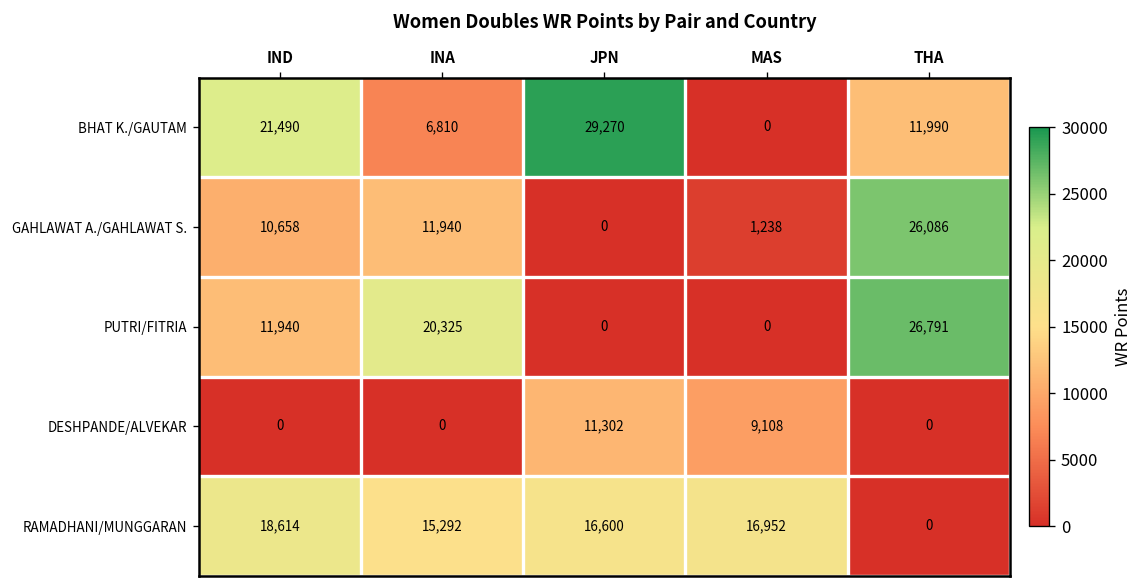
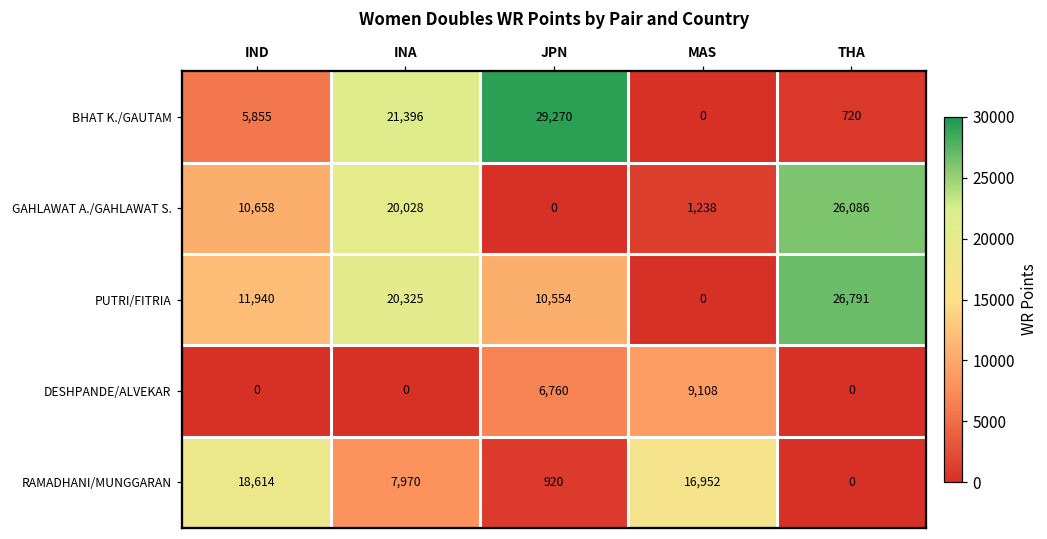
BHAT K./GAUTAM, IND: 21,490 -> 5,855
BHAT K./GAUTAM, INA: 6,810 -> 21,396
BHAT K./GAUTAM, THA: 11,990 -> 720
GAHLAWAT A./GAHLAWAT S., INA: 11,940 -> 20,028
PUTRI/FITRIA, JPN: 0 -> 10,554
DESHPANDE/ALVEKAR, JPN: 11,302 -> 6,760
RAMADHANI/MUNGGARAN, INA: 15,292 -> 7,970
RAMADHANI/MUNGGARAN, JPN: 16,600 -> 920
